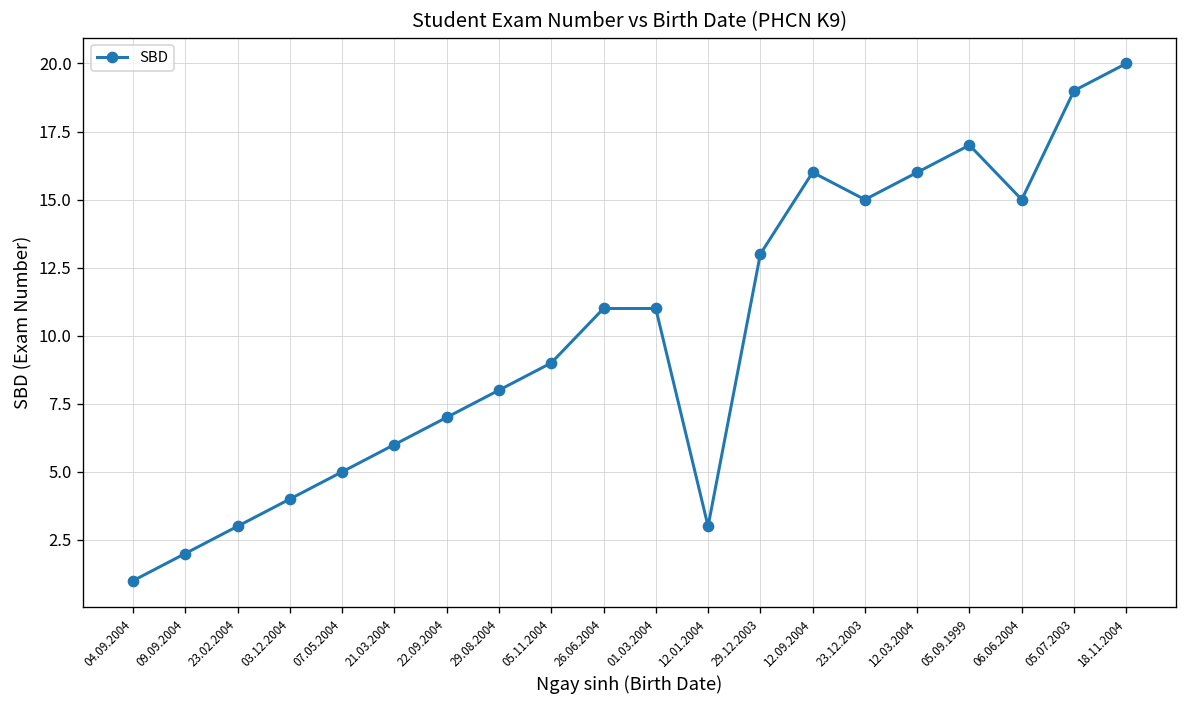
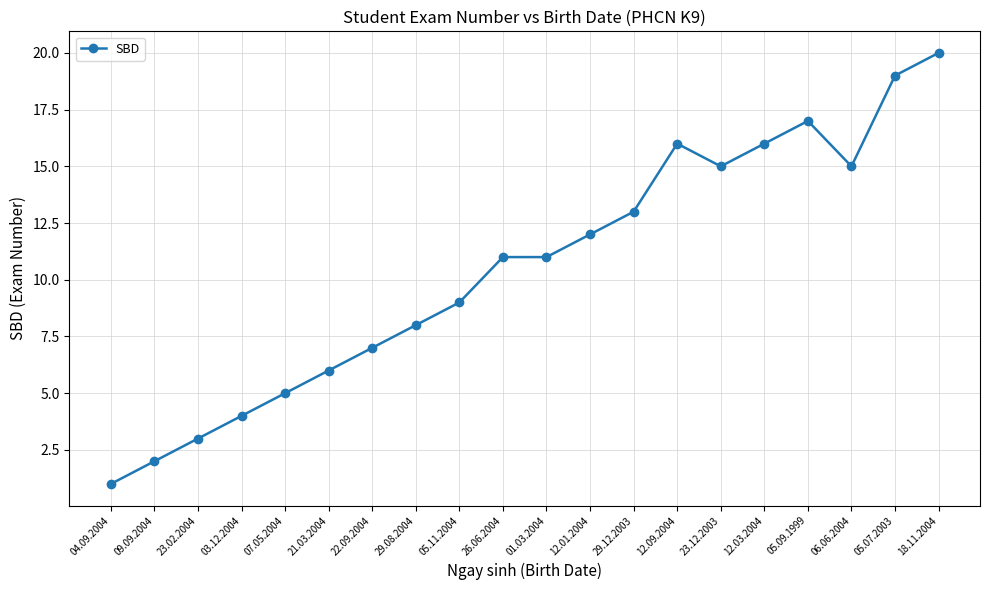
12.01.2004: 3 -> 12
